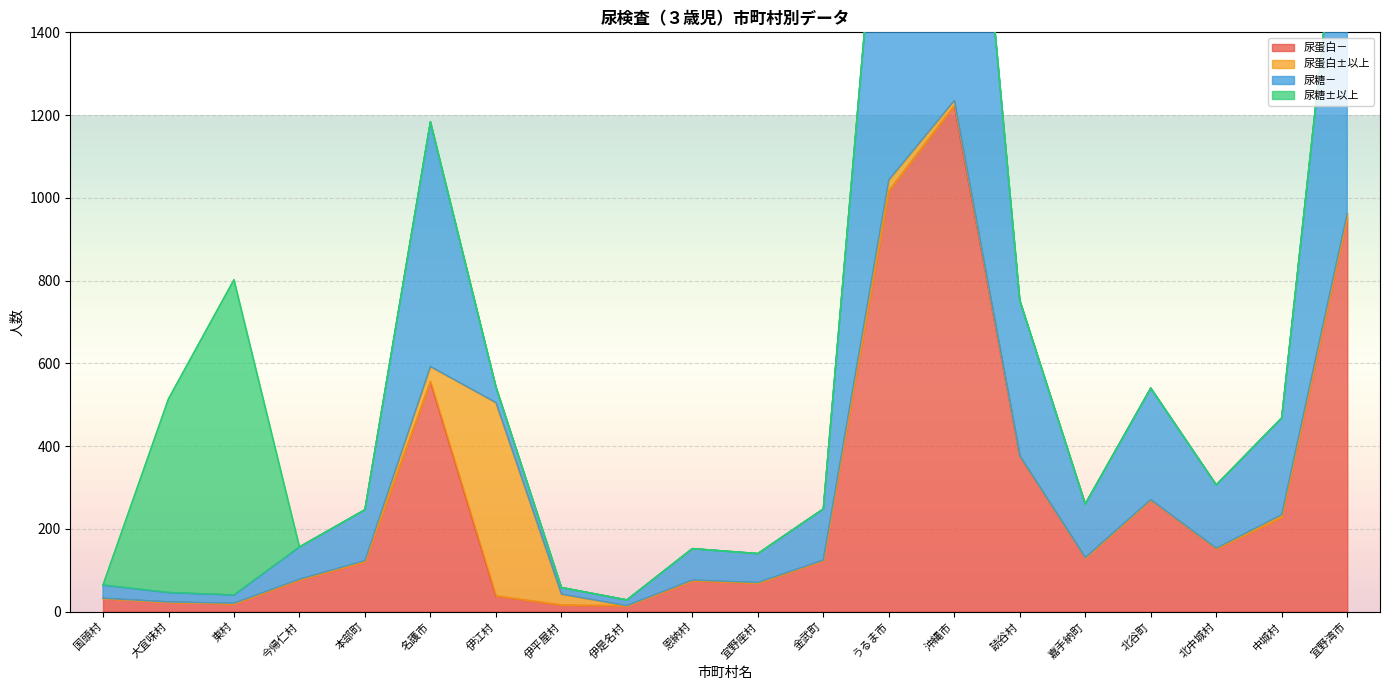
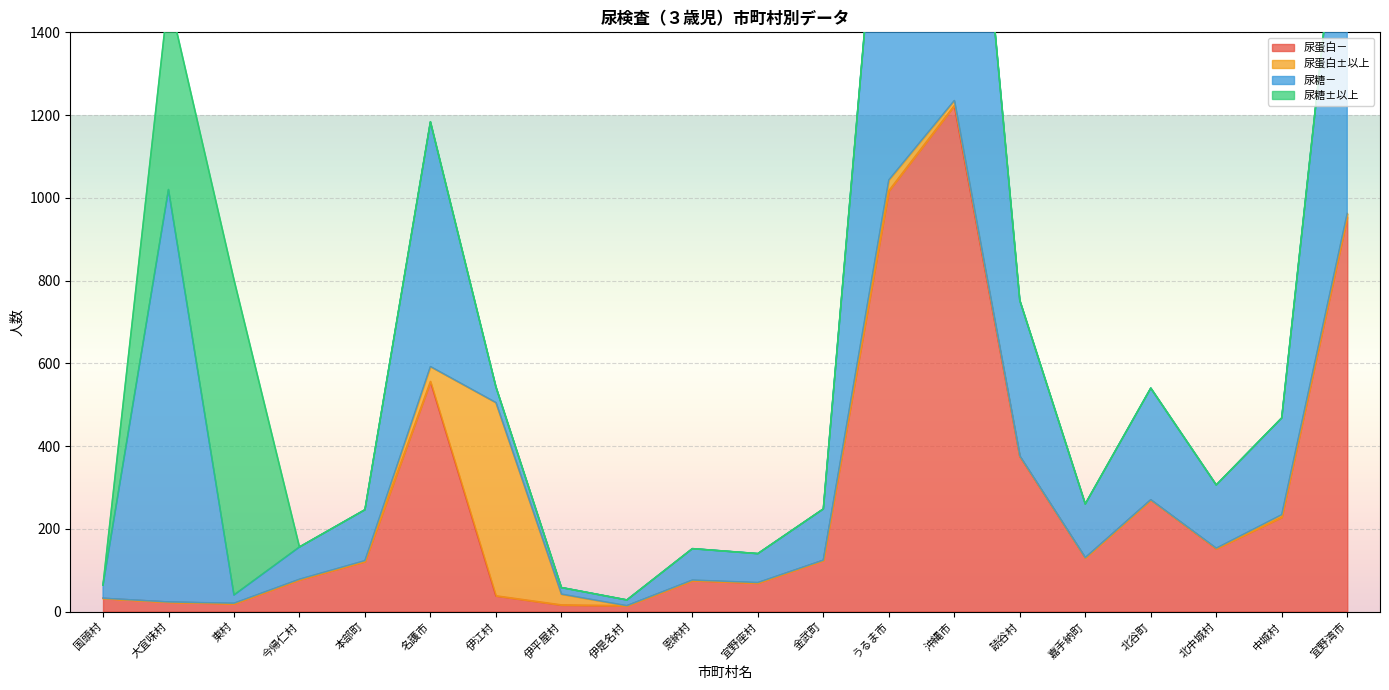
尿糖－, 大宜味村: 20 -> 1000
